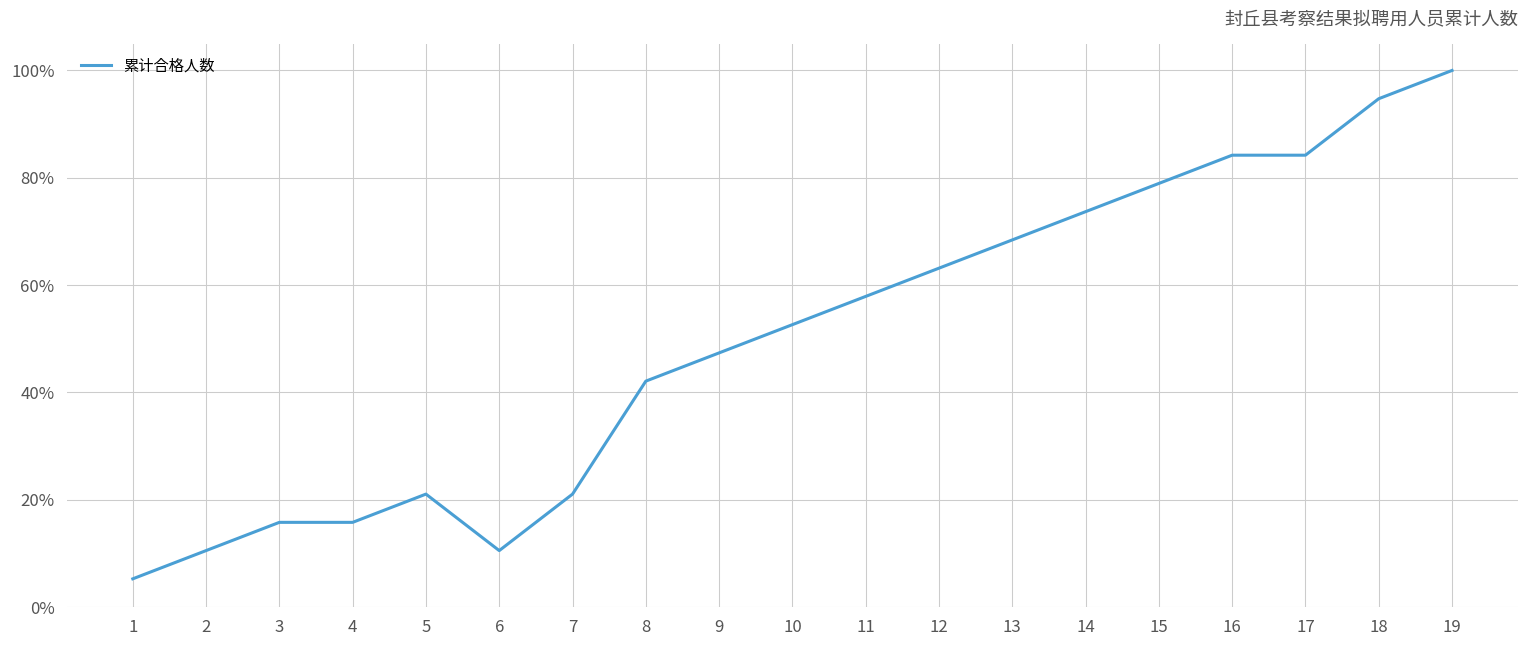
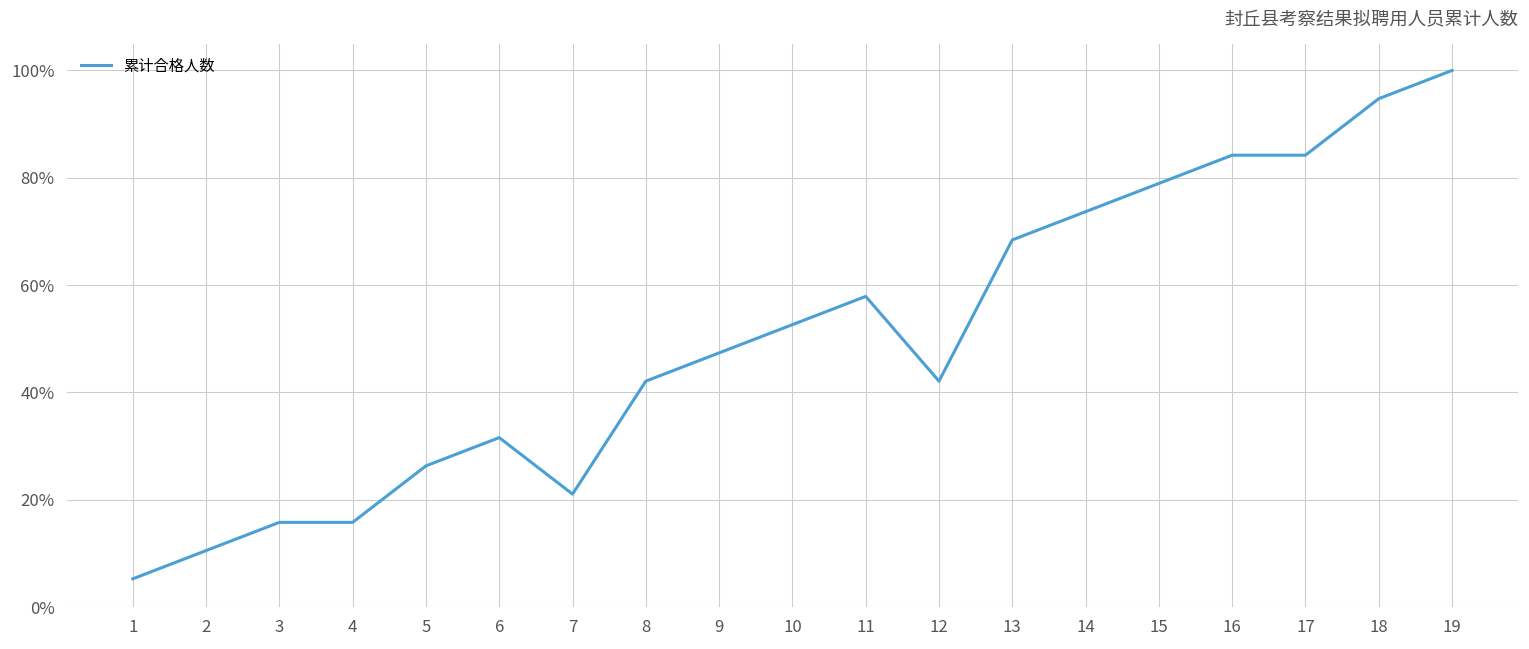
5: 21% -> 26%
6: 11% -> 32%
12: 63% -> 42%
